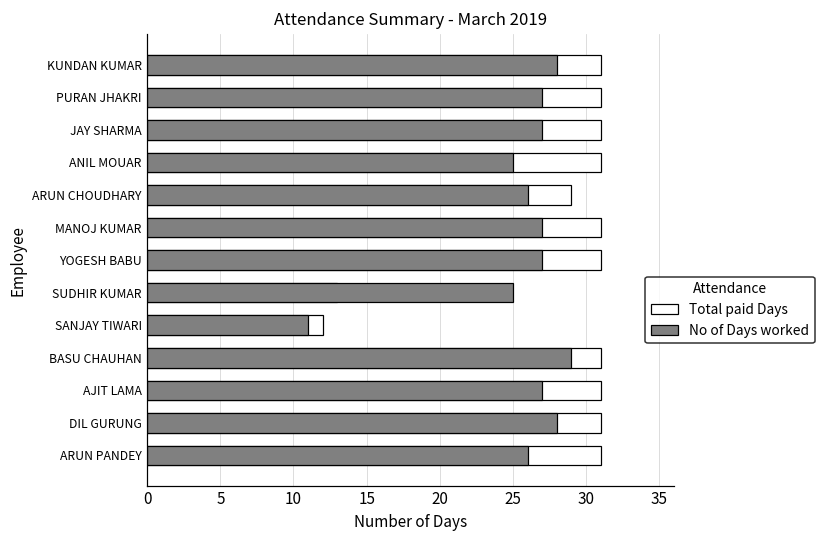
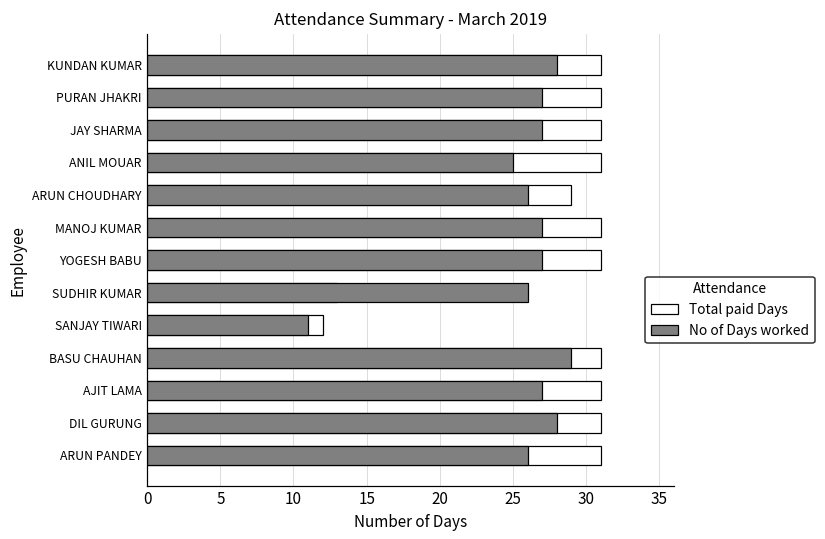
No of Days worked, SUDHIR KUMAR: 25 -> 26
